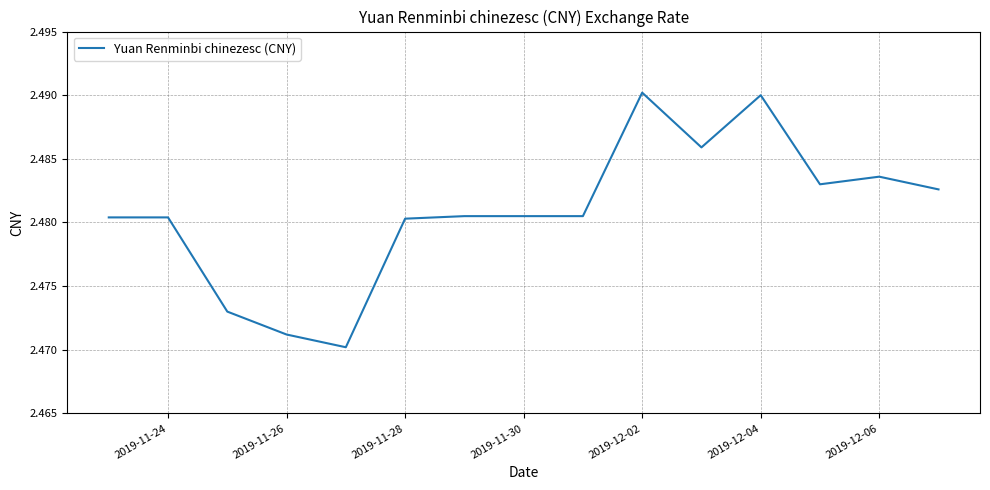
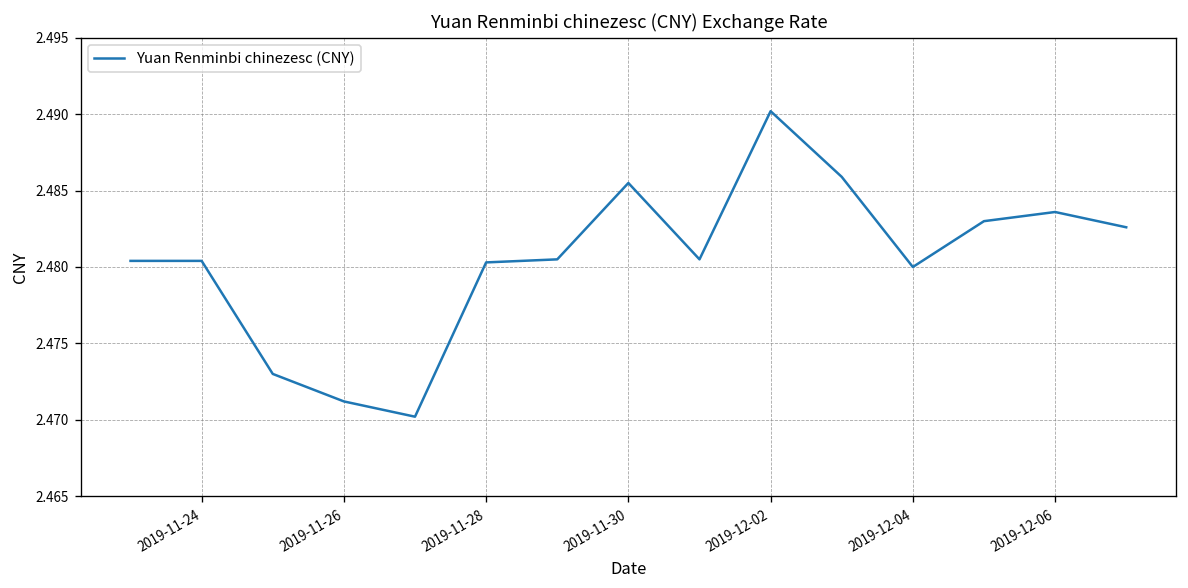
2019-11-30: 2.4805 -> 2.4855
2019-12-04: 2.49 -> 2.48
